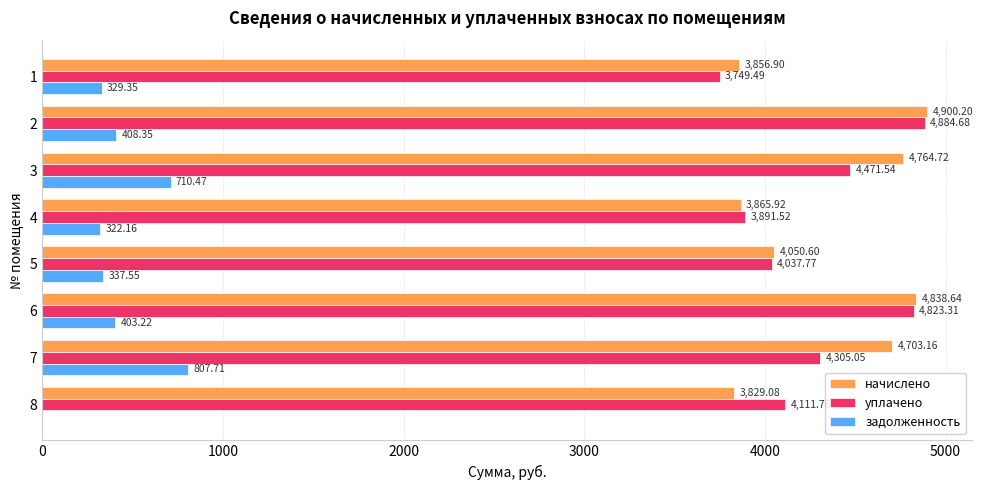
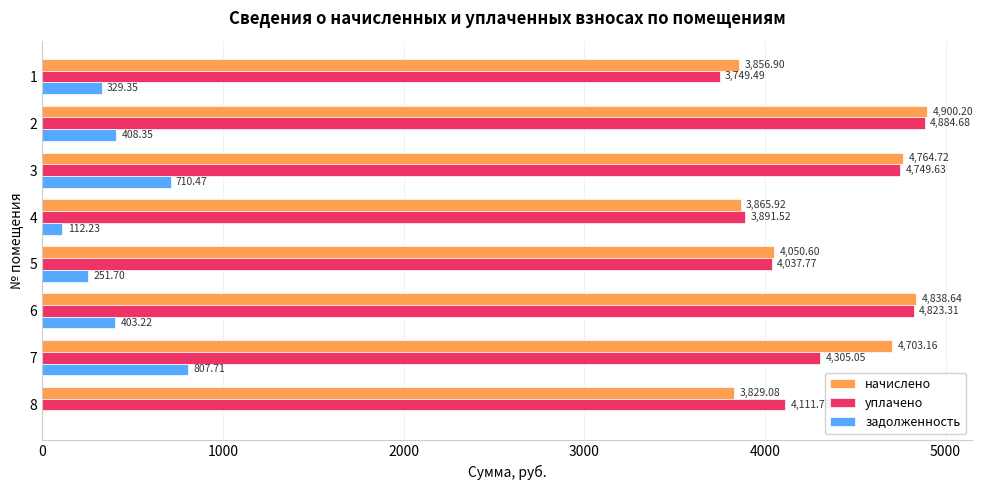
уплачено, 3: 4,471.54 -> 4,749.63
задолженность, 4: 322.16 -> 112.23
задолженность, 5: 337.55 -> 251.70
